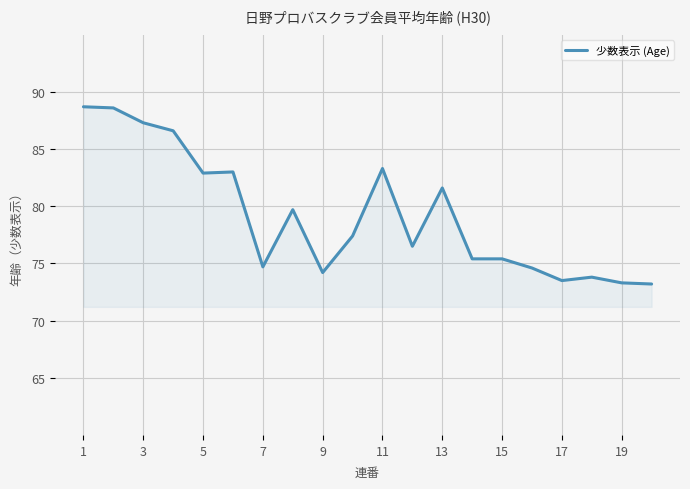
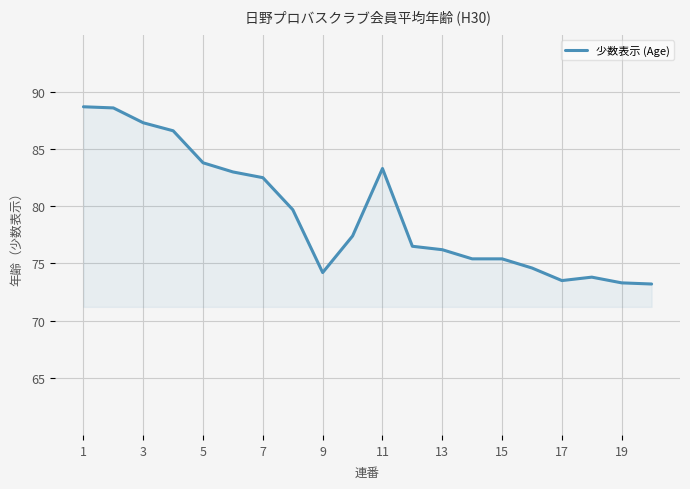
5: 82.9 -> 83.8
7: 74.7 -> 82.5
13: 81.6 -> 76.2
